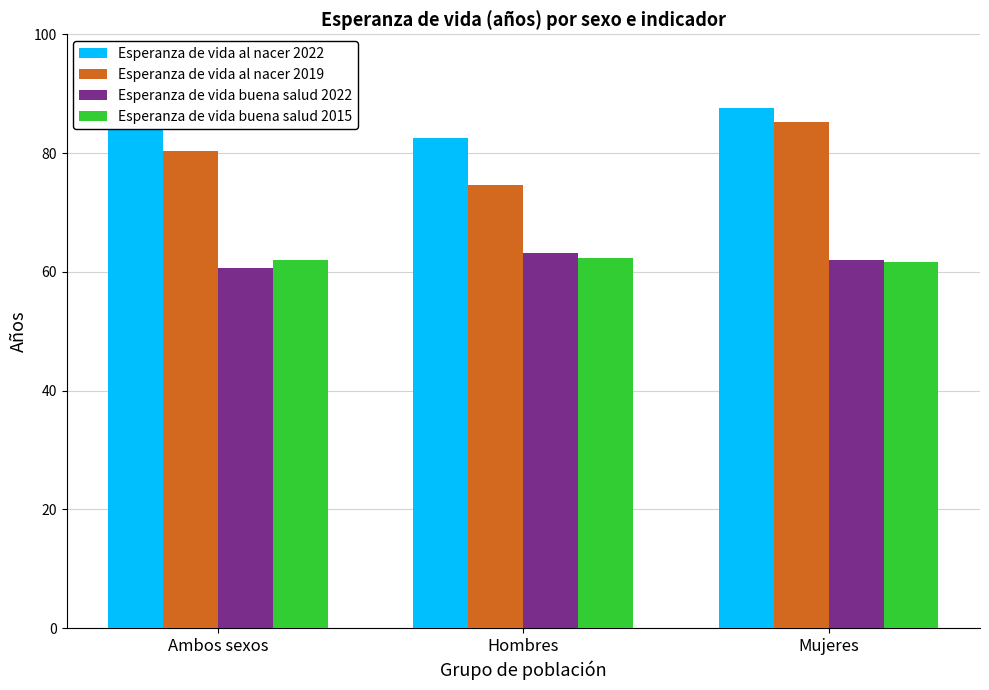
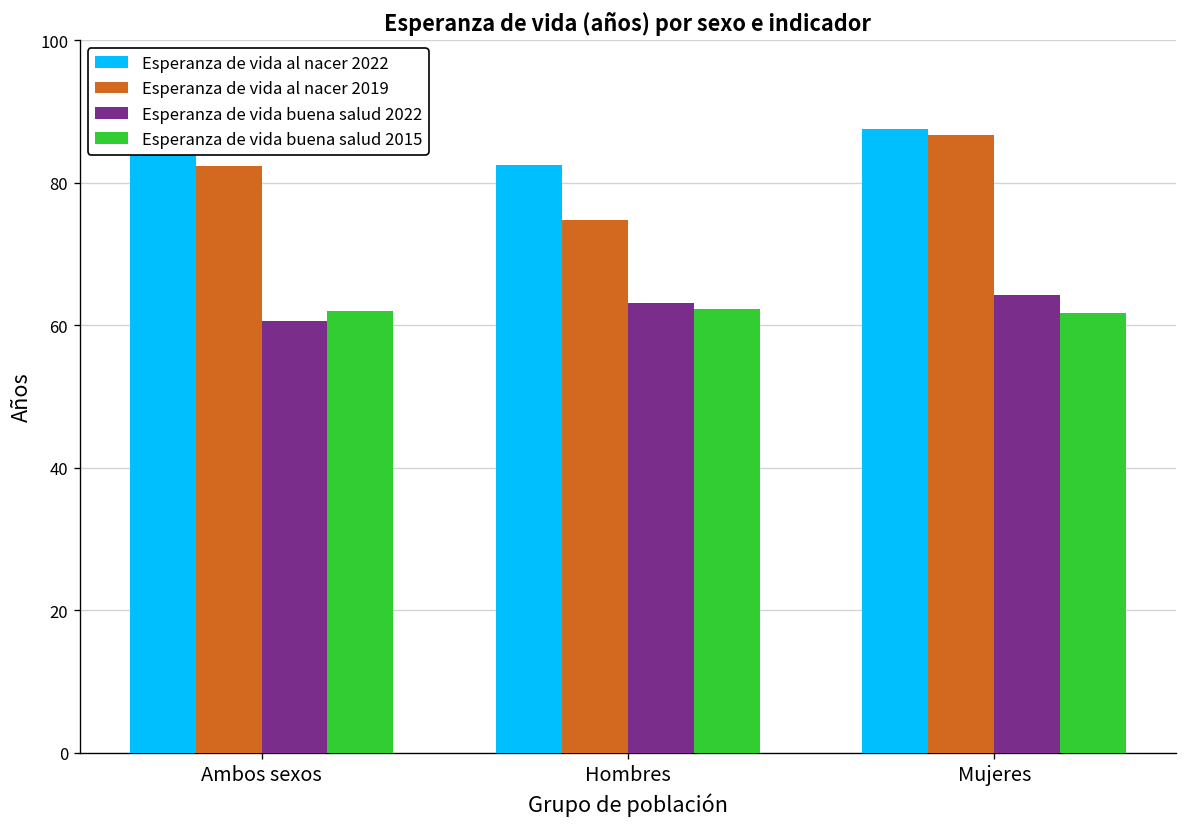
Esperanza de vida al nacer 2019, Ambos sexos: 80 -> 82
Esperanza de vida al nacer 2019, Mujeres: 85 -> 87
Esperanza de vida buena salud 2022, Mujeres: 62 -> 64
